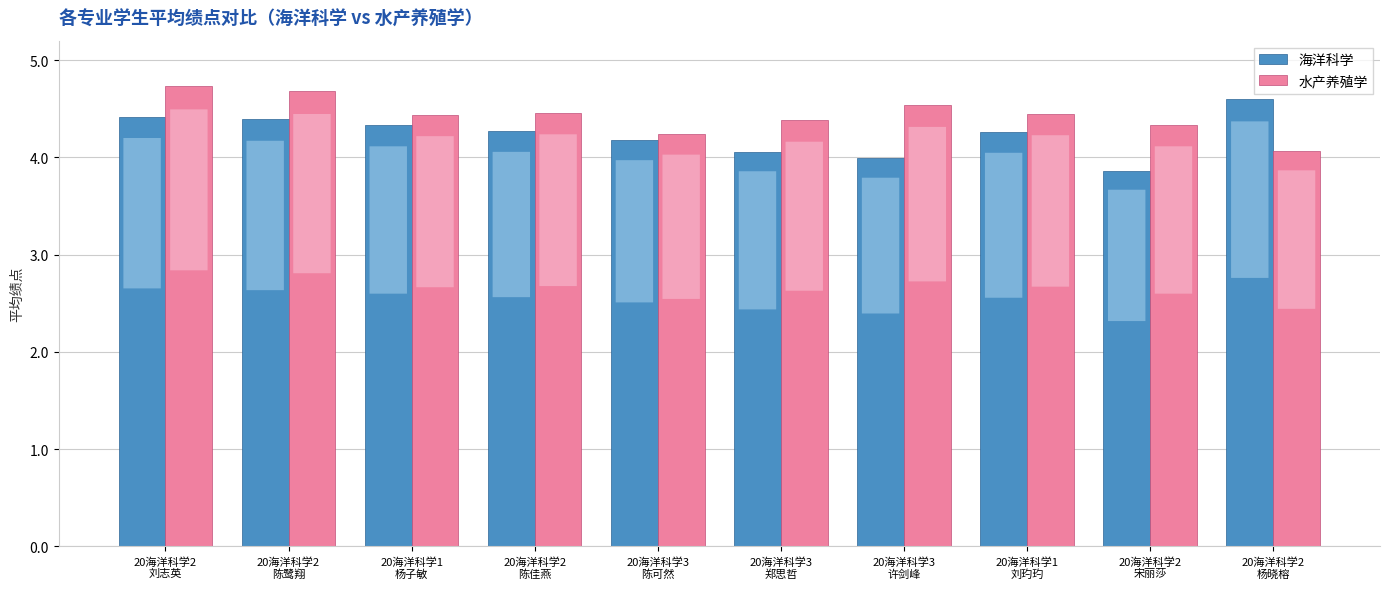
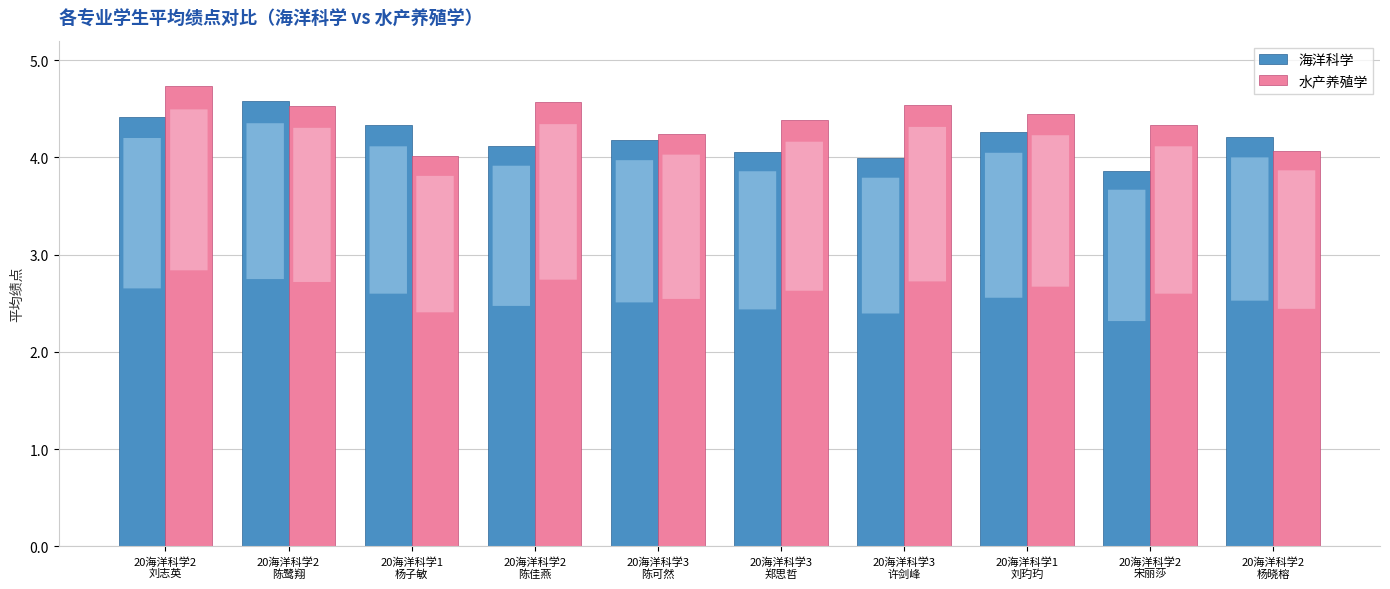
海洋科学, 20海洋科学2 陈鹭翔: 4.4 -> 4.6
水产养殖学, 20海洋科学2 陈鹭翔: 4.7 -> 4.5
水产养殖学, 20海洋科学1 杨子敏: 4.4 -> 4.0
海洋科学, 20海洋科学2 陈佳燕: 4.3 -> 4.1
水产养殖学, 20海洋科学2 陈佳燕: 4.5 -> 4.6
海洋科学, 20海洋科学2 杨晓榕: 4.6 -> 4.2
